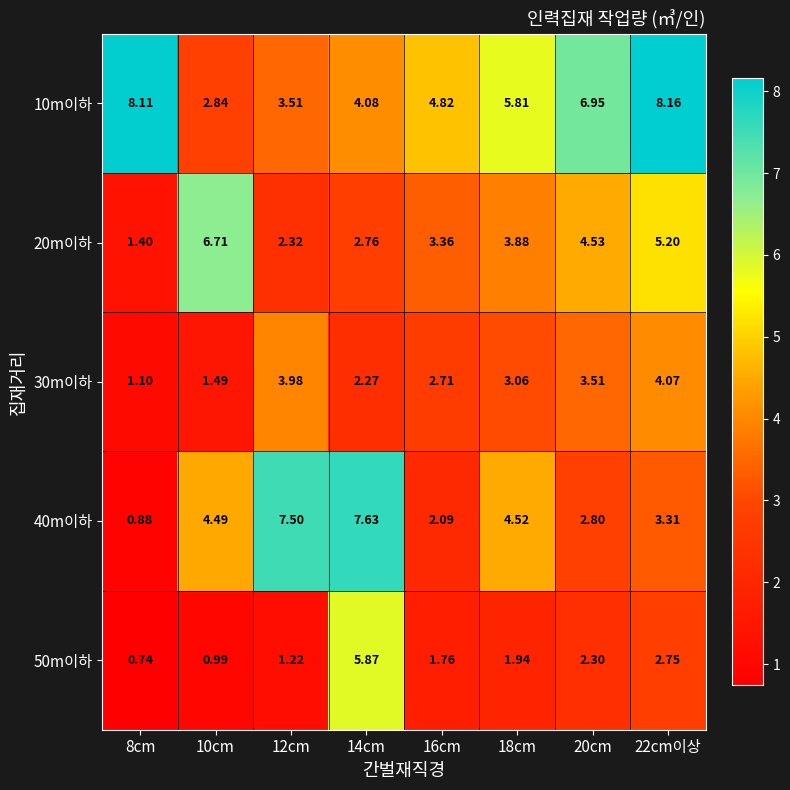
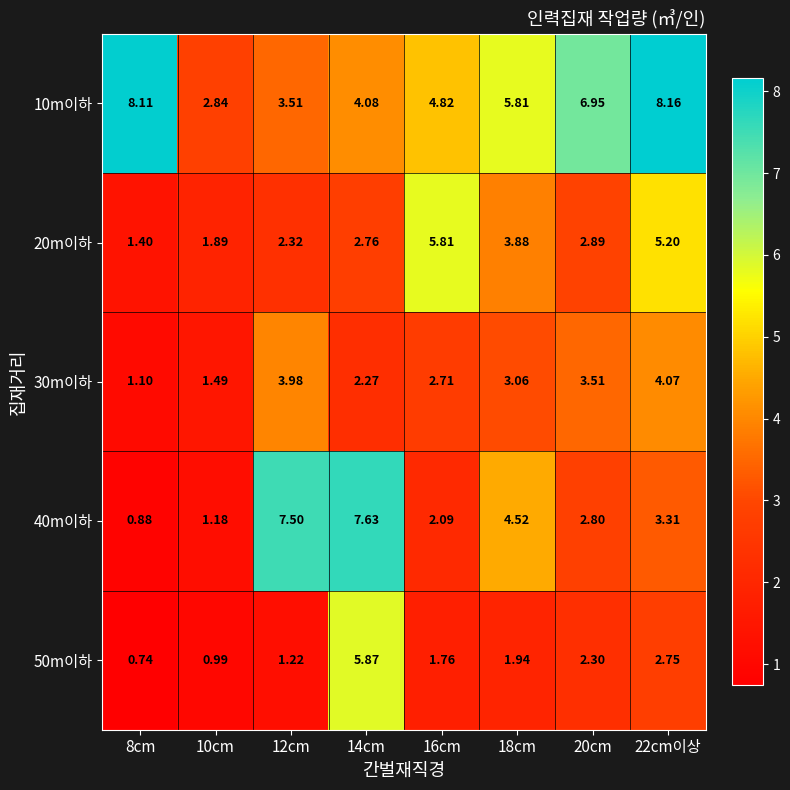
20m이하, 10cm: 6.71 -> 1.89
20m이하, 16cm: 3.36 -> 5.81
20m이하, 20cm: 4.53 -> 2.89
40m이하, 10cm: 4.49 -> 1.18
